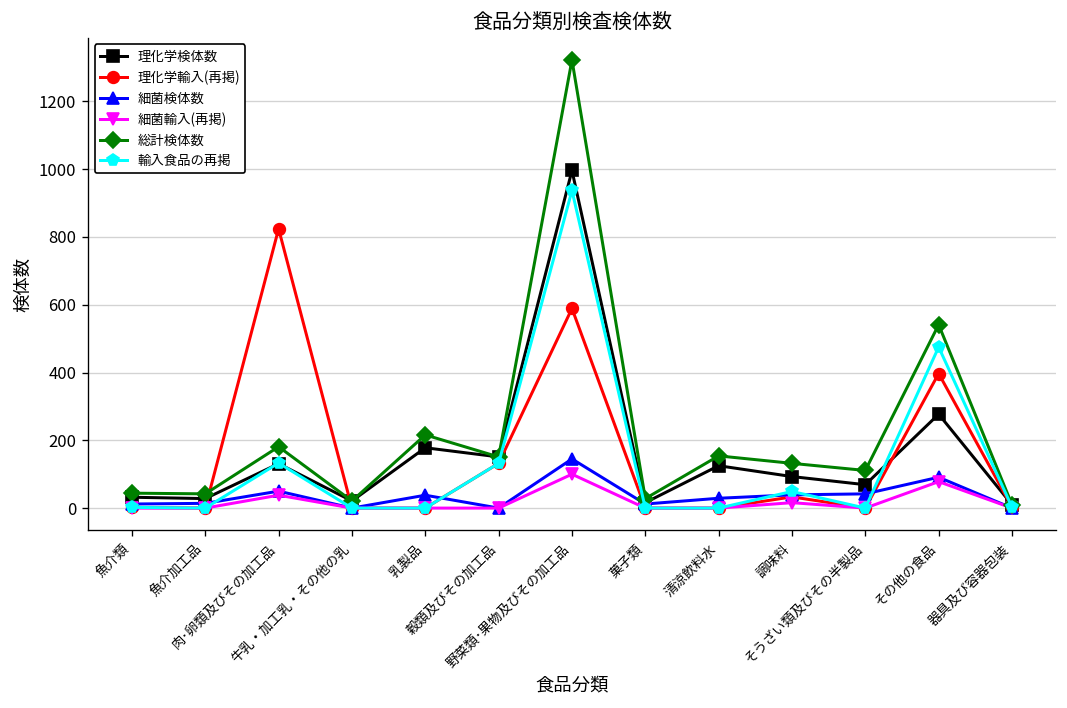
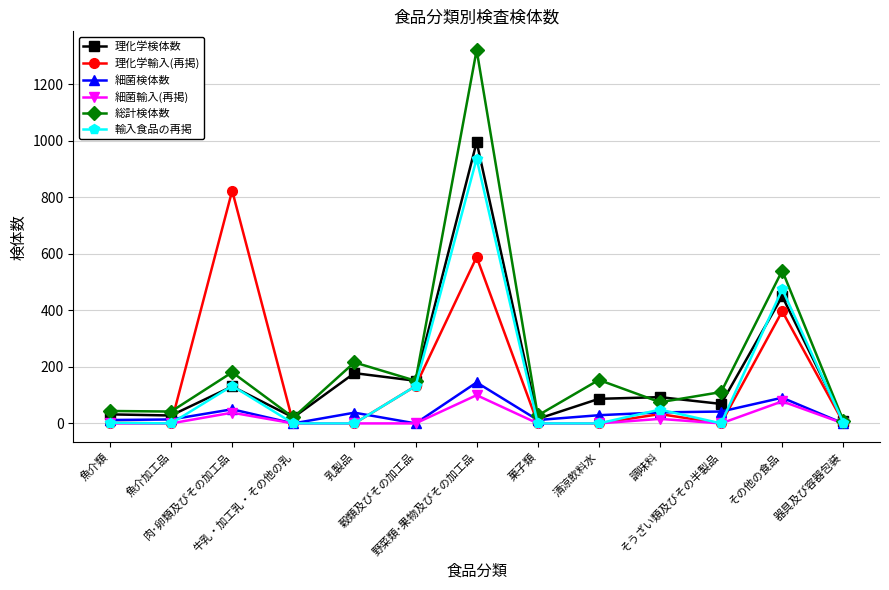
理化学検体数, 清涼飲料水: 130 -> 90
総計検体数, 調味料: 130 -> 80
理化学検体数, その他の食品: 280 -> 450
